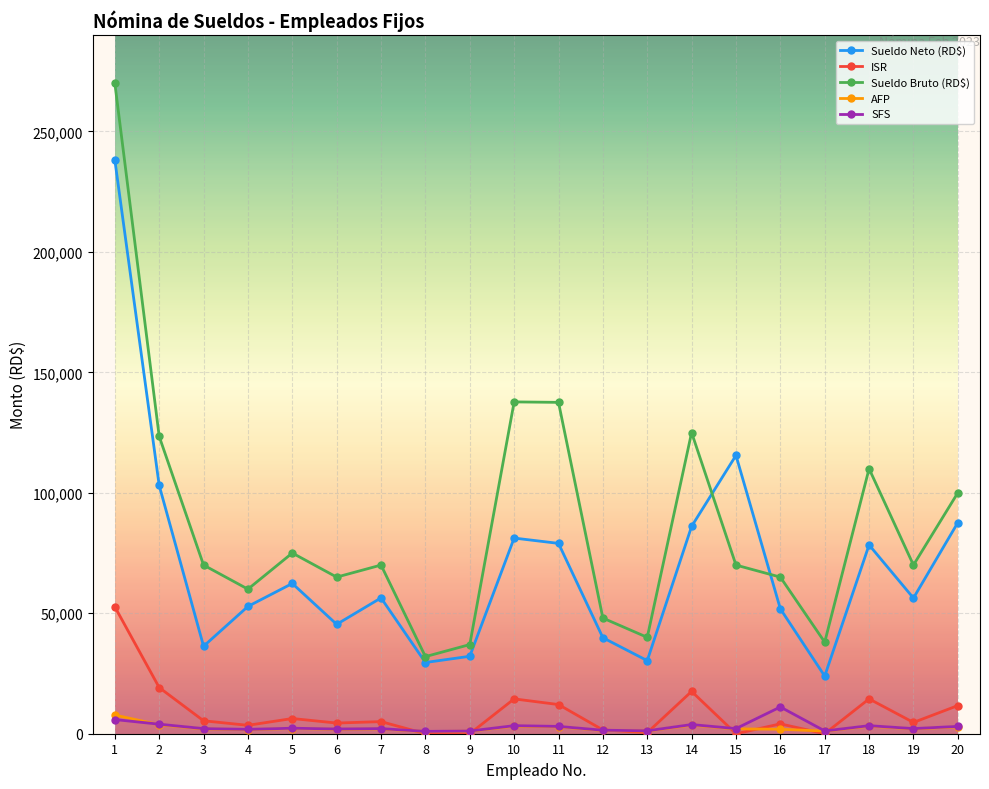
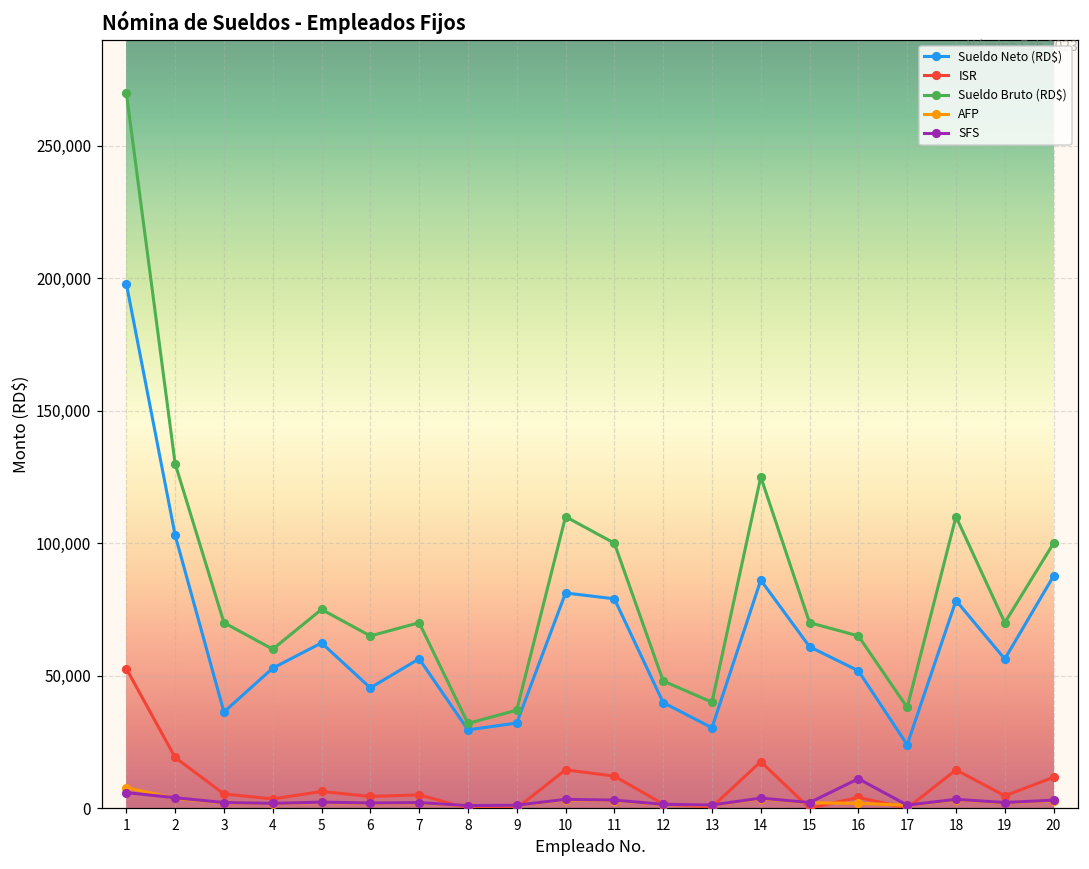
Sueldo Neto (RD$), 1: 238,000 -> 198,000
Sueldo Bruto (RD$), 2: 123,000 -> 130,000
Sueldo Bruto (RD$), 10: 138,000 -> 110,000
Sueldo Bruto (RD$), 11: 138,000 -> 100,000
Sueldo Neto (RD$), 15: 116,000 -> 61,000
